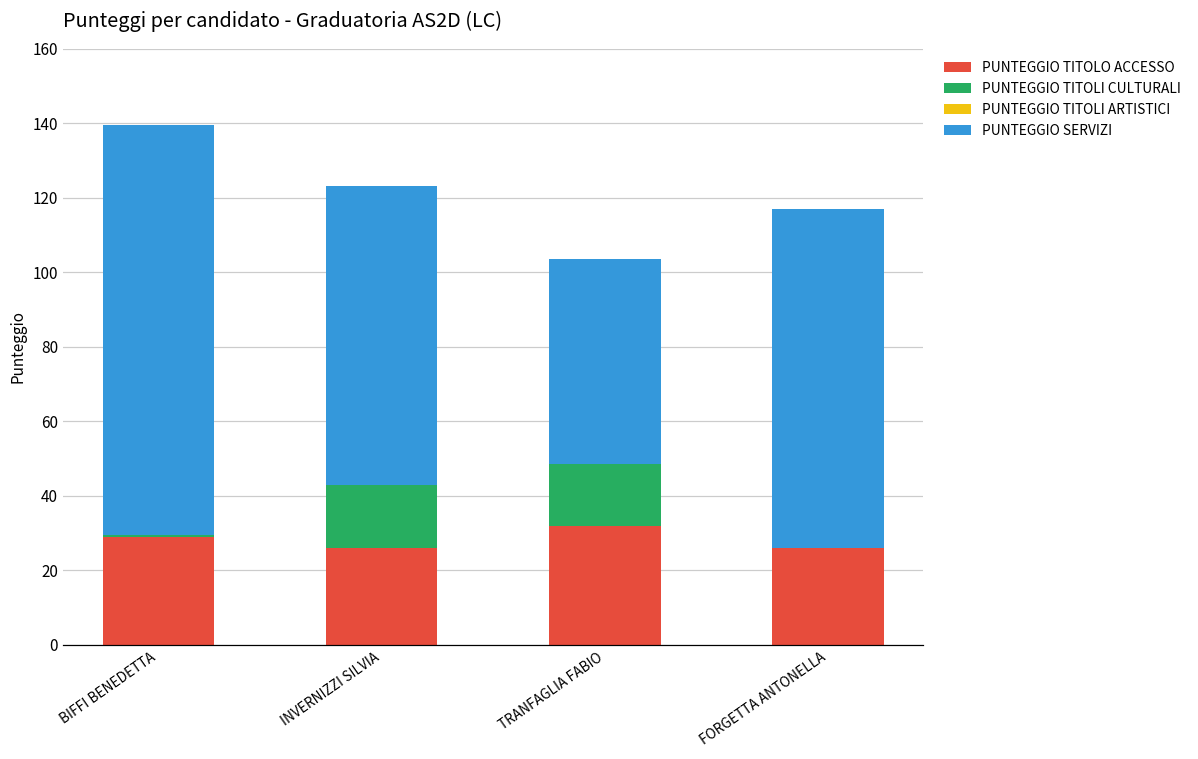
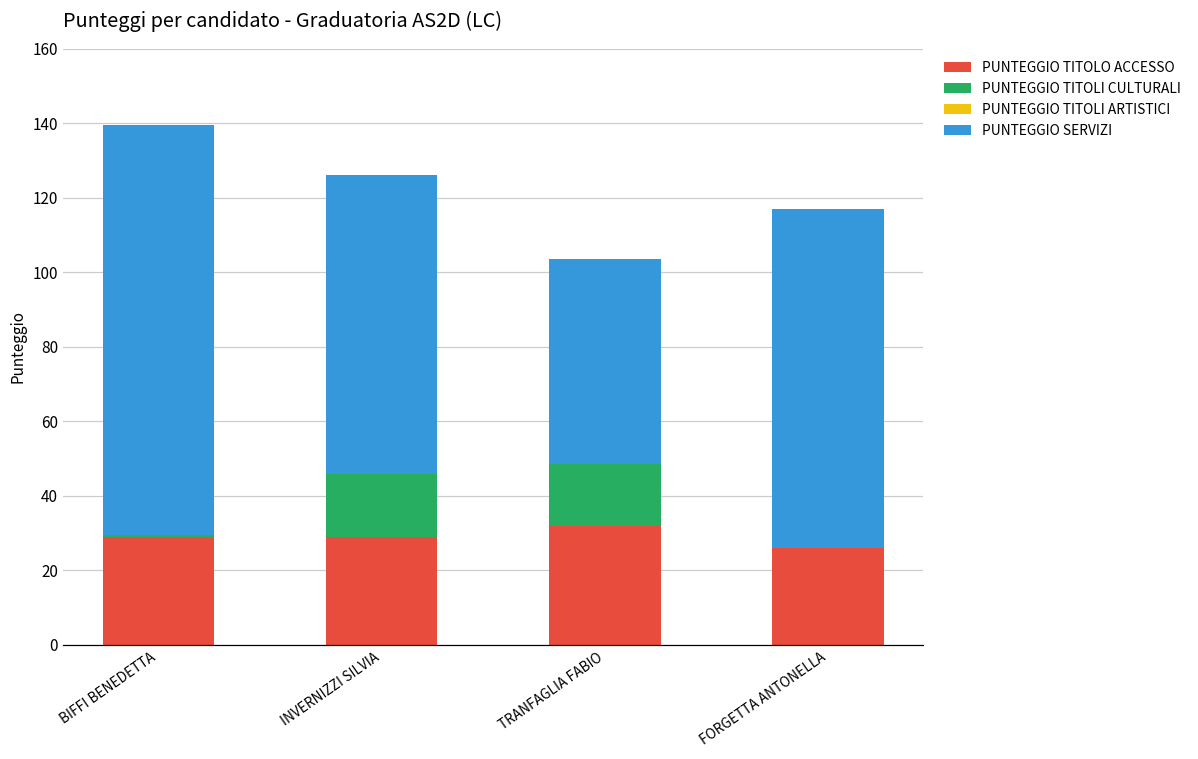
PUNTEGGIO TITOLO ACCESSO, INVERNIZZI SILVIA: 26 -> 29
